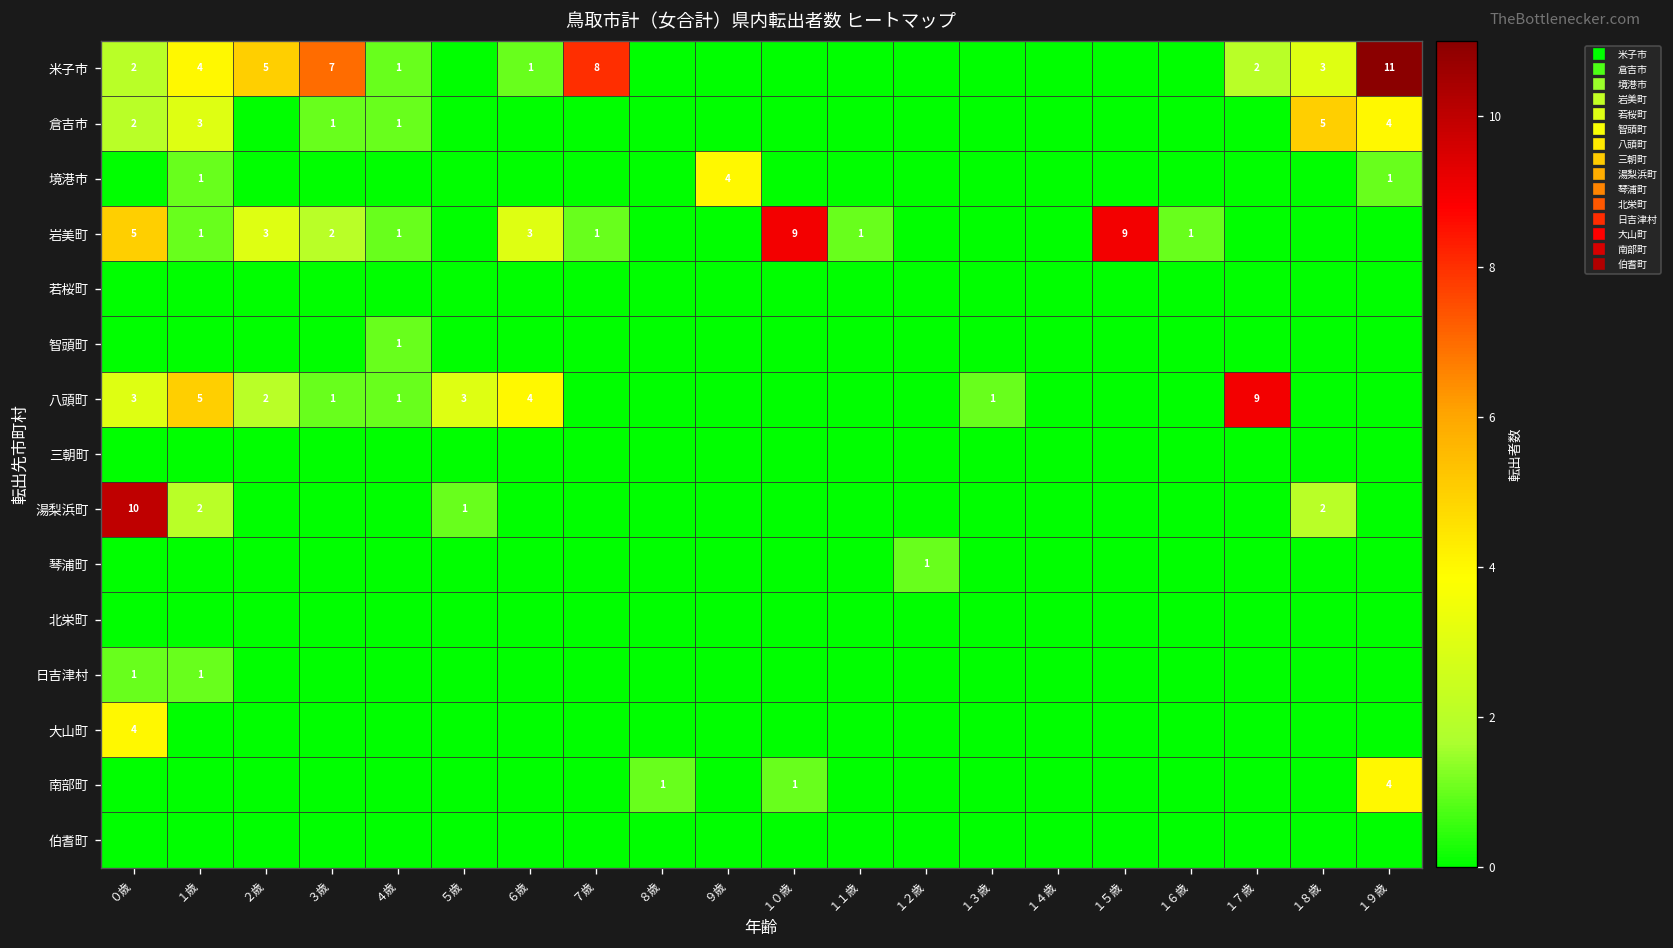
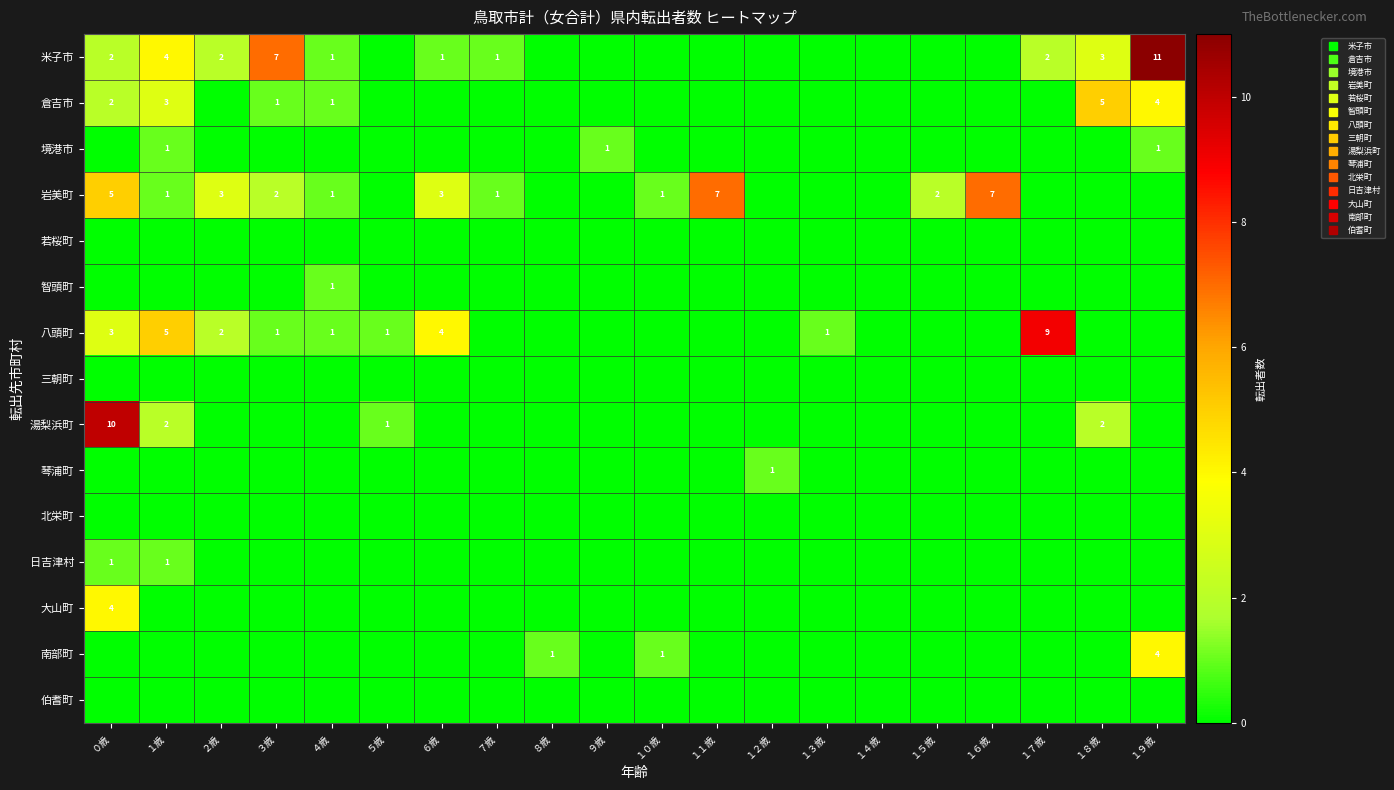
米子市, ２歳: 5 -> 2
米子市, ７歳: 8 -> 1
境港市, ９歳: 4 -> 1
岩美町, １０歳: 9 -> 1
岩美町, １１歳: 1 -> 7
岩美町, １５歳: 9 -> 2
岩美町, １６歳: 1 -> 7
八頭町, ５歳: 3 -> 1
